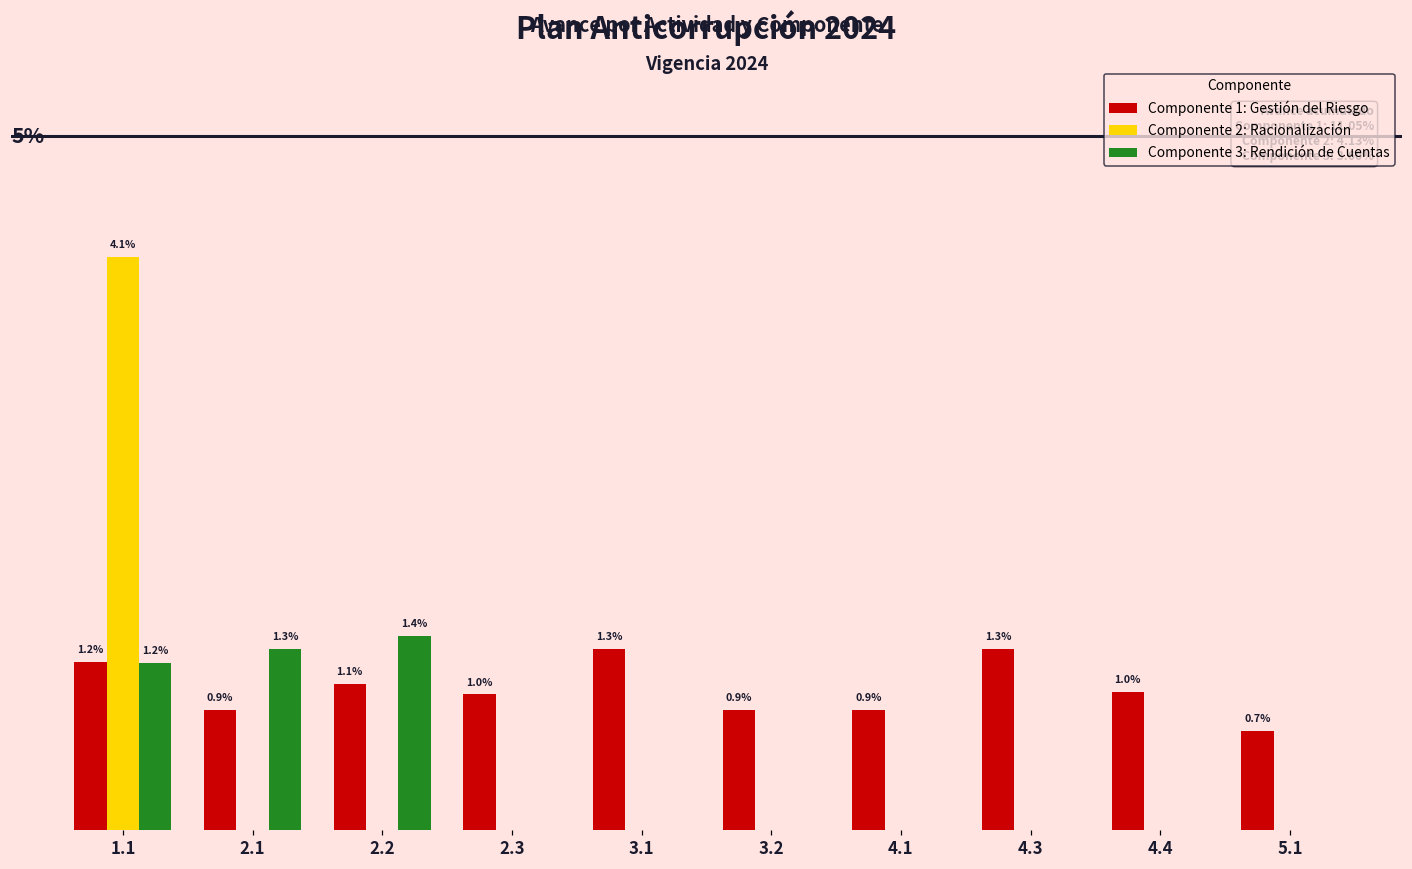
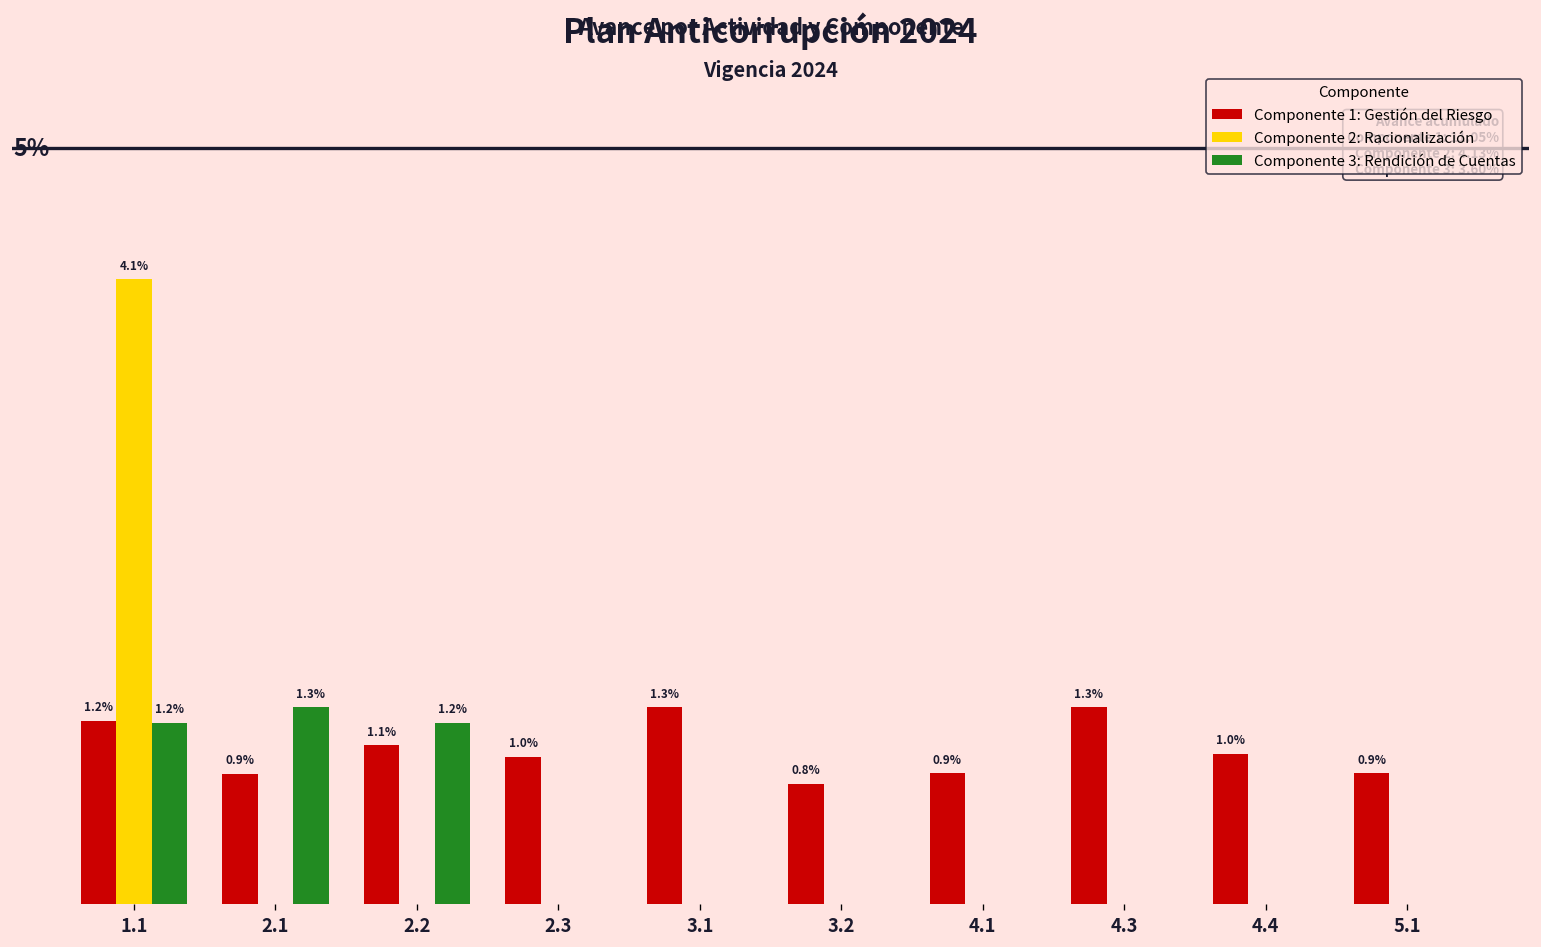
Componente 3: Rendición de Cuentas, 2.2: 1.4% -> 1.2%
Componente 1: Gestión del Riesgo, 3.2: 0.9% -> 0.8%
Componente 1: Gestión del Riesgo, 5.1: 0.7% -> 0.9%
